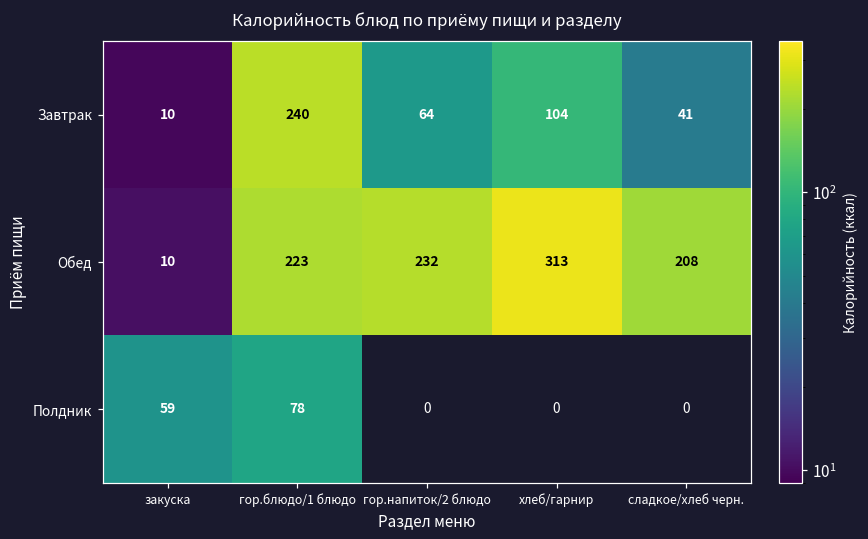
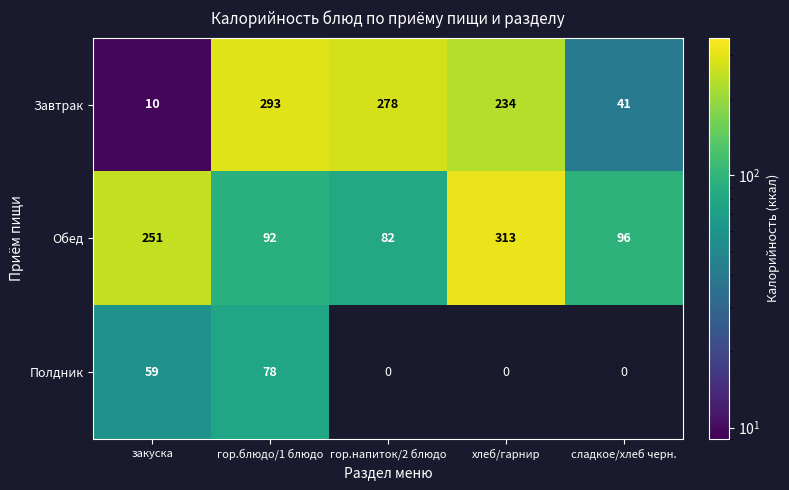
Завтрак, гор.блюдо/1 блюдо: 240 -> 293
Завтрак, гор.напиток/2 блюдо: 64 -> 278
Завтрак, хлеб/гарнир: 104 -> 234
Обед, закуска: 10 -> 251
Обед, гор.блюдо/1 блюдо: 223 -> 92
Обед, гор.напиток/2 блюдо: 232 -> 82
Обед, сладкое/хлеб черн.: 208 -> 96
